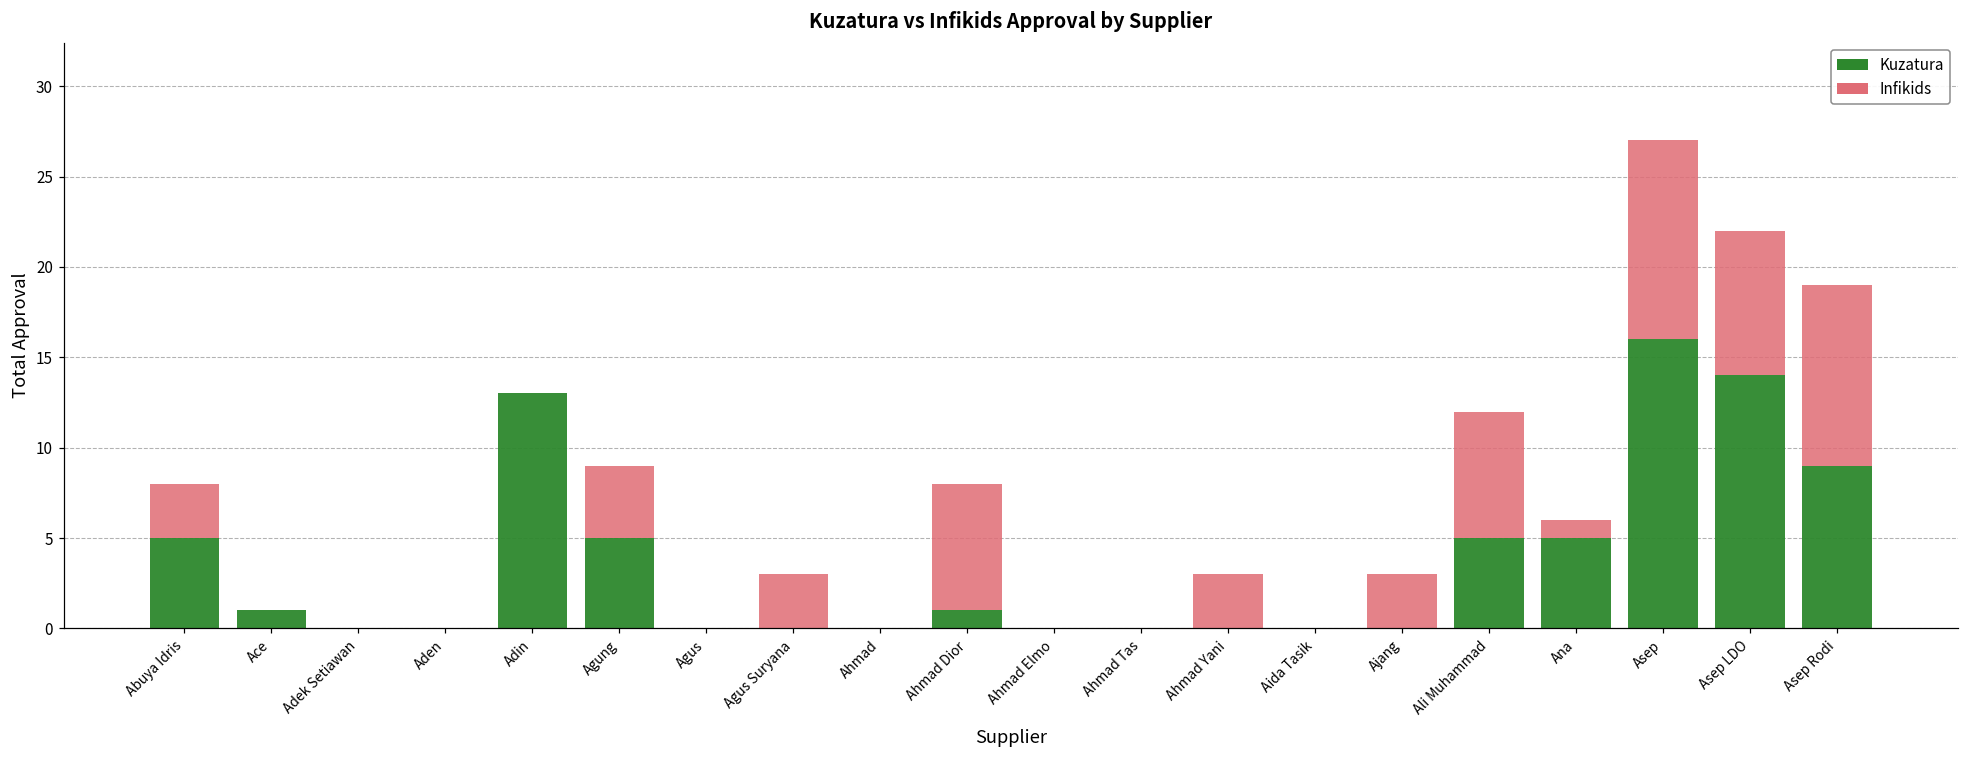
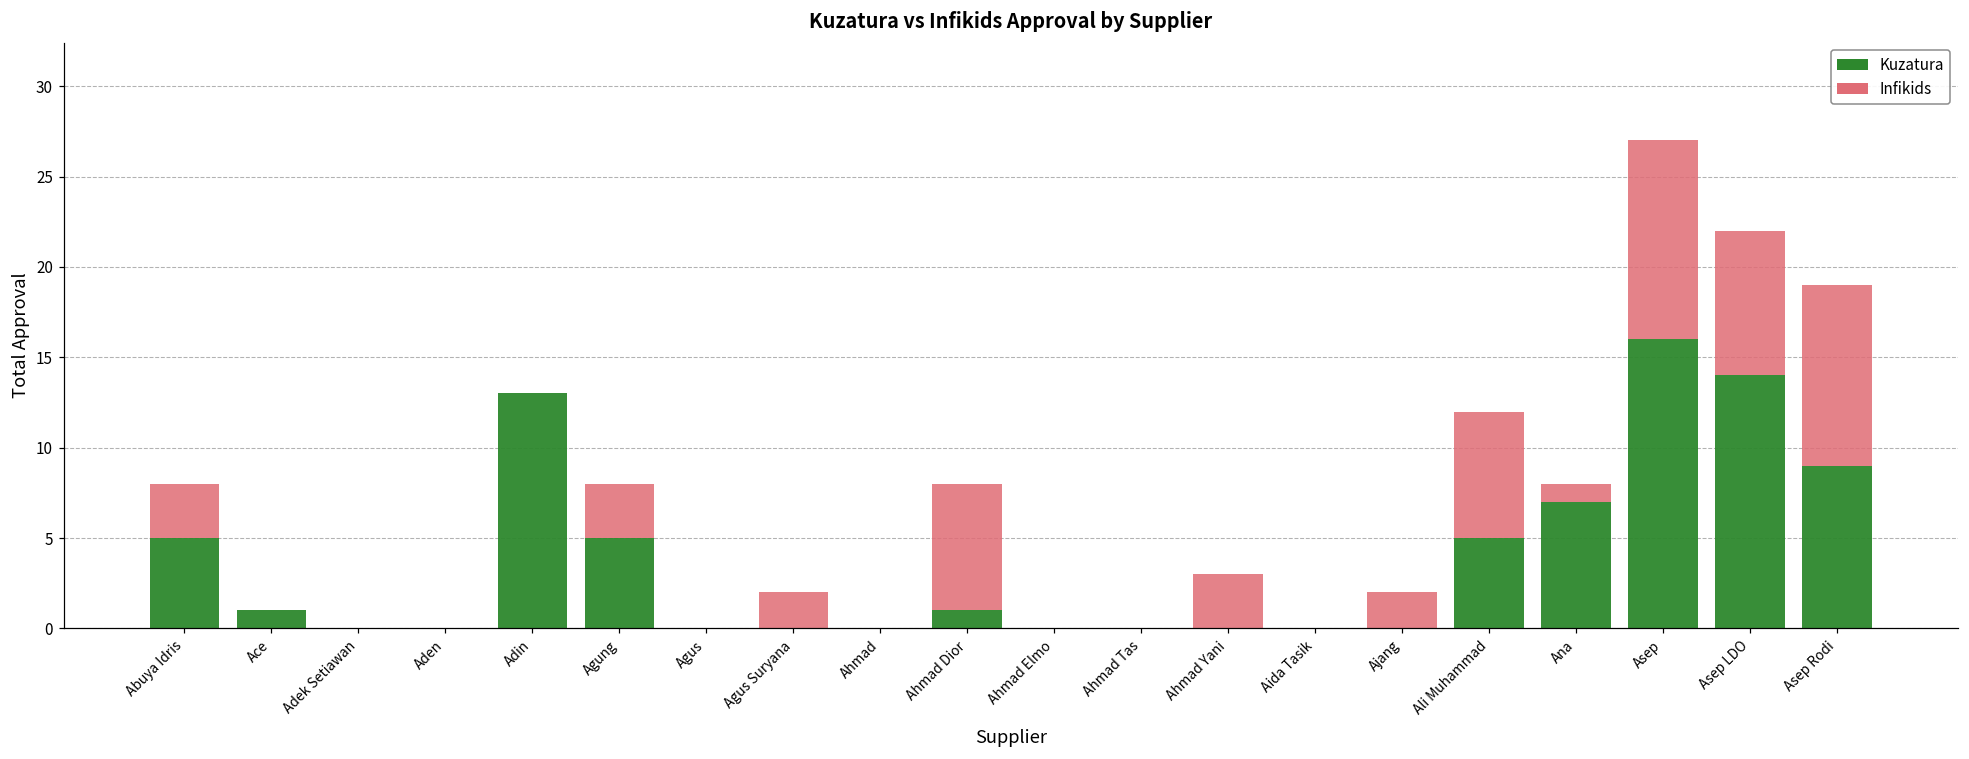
Infikids, Agung: 4 -> 3
Infikids, Agus Suryana: 3 -> 2
Infikids, Ajang: 3 -> 2
Kuzatura, Ana: 5 -> 7
